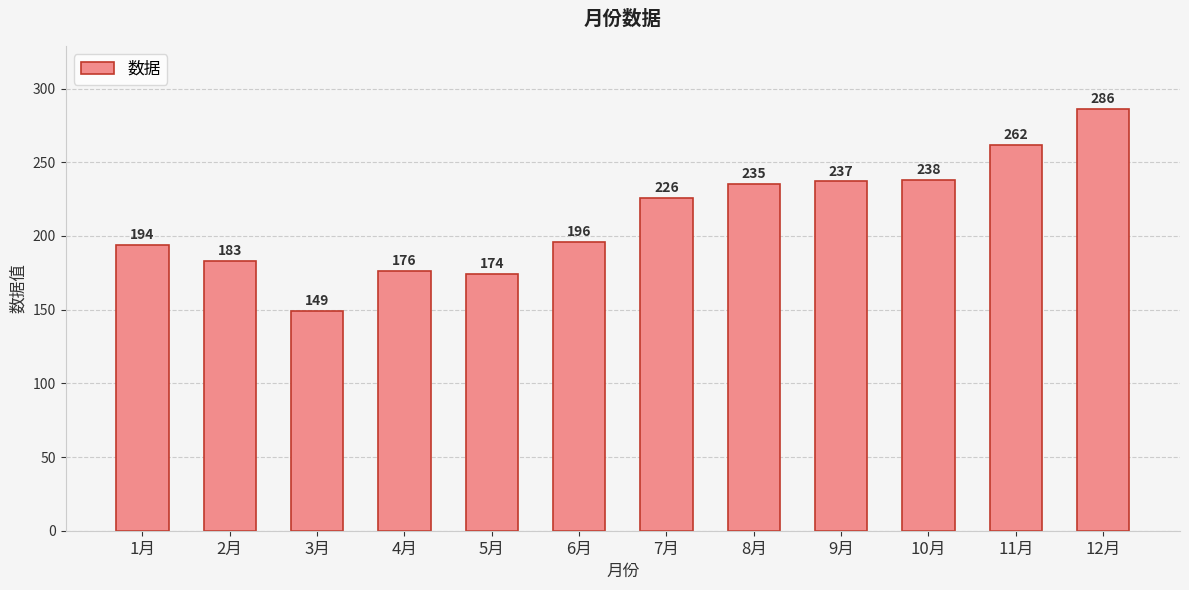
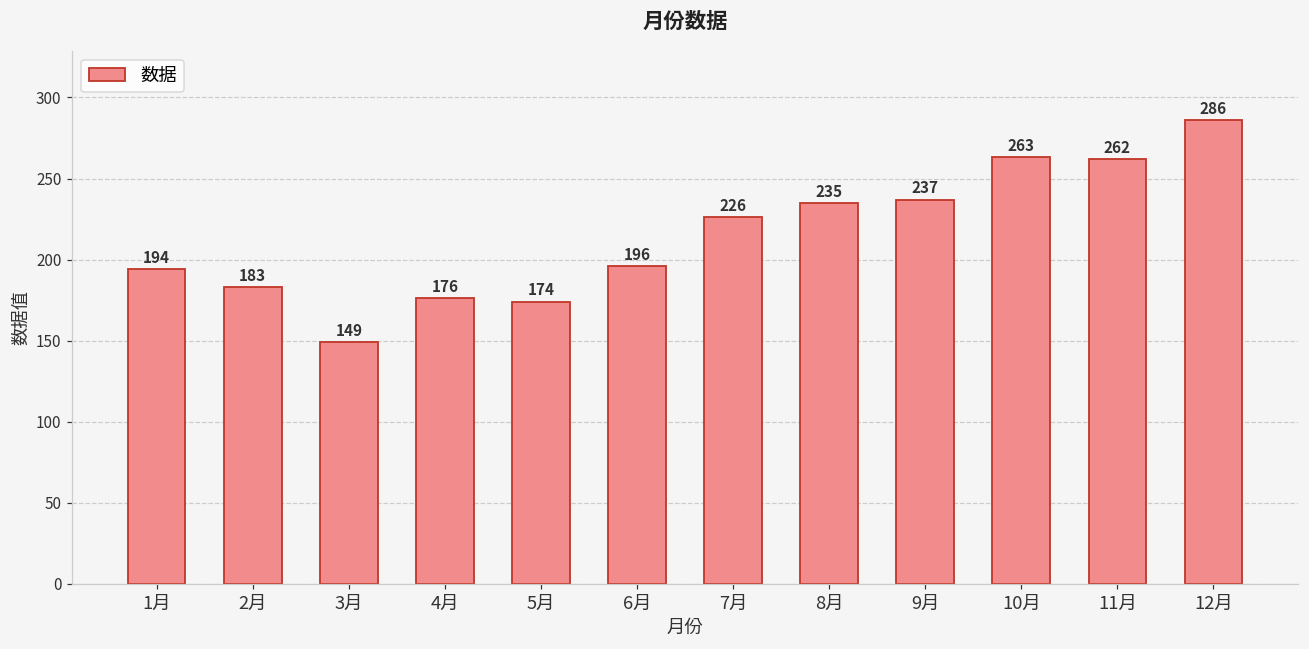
10月: 238 -> 263
